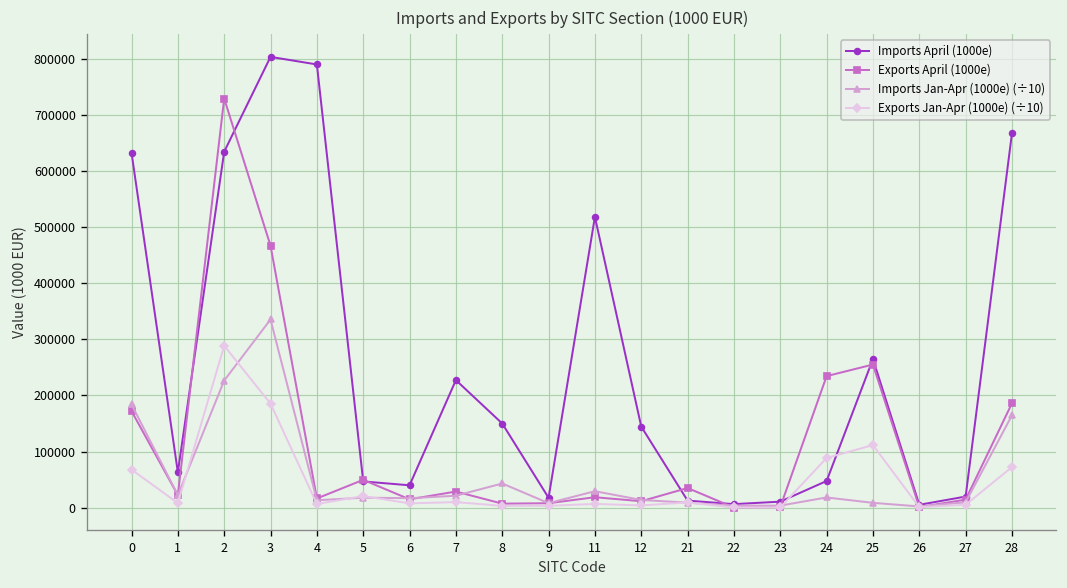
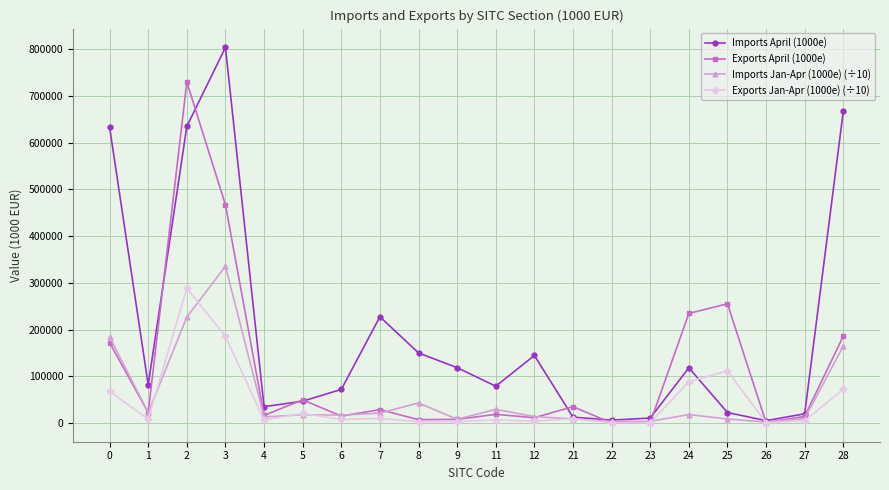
Imports April (1000e), 1: 60000 -> 80000
Imports April (1000e), 4: 790000 -> 30000
Imports April (1000e), 6: 40000 -> 70000
Imports April (1000e), 9: 20000 -> 120000
Imports April (1000e), 11: 520000 -> 80000
Imports April (1000e), 24: 50000 -> 120000
Imports April (1000e), 25: 260000 -> 20000
